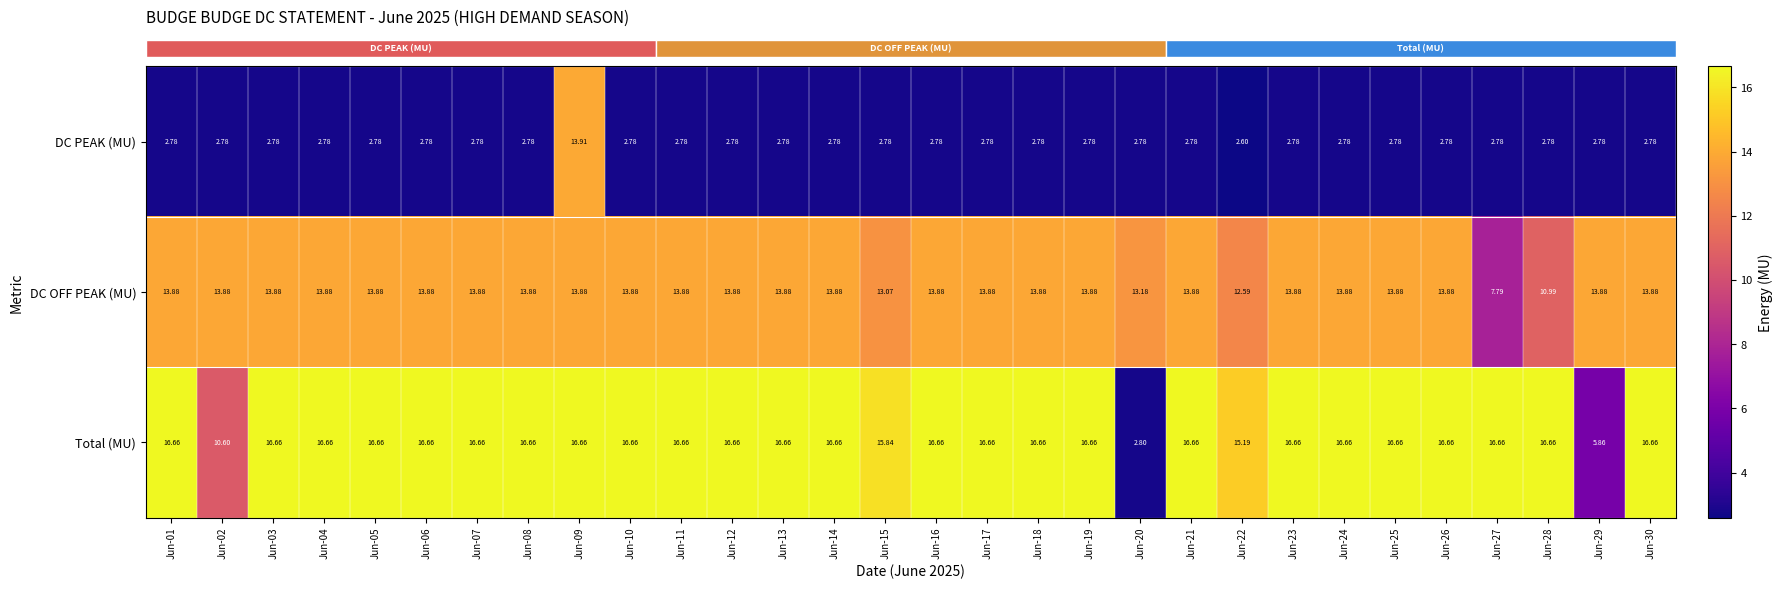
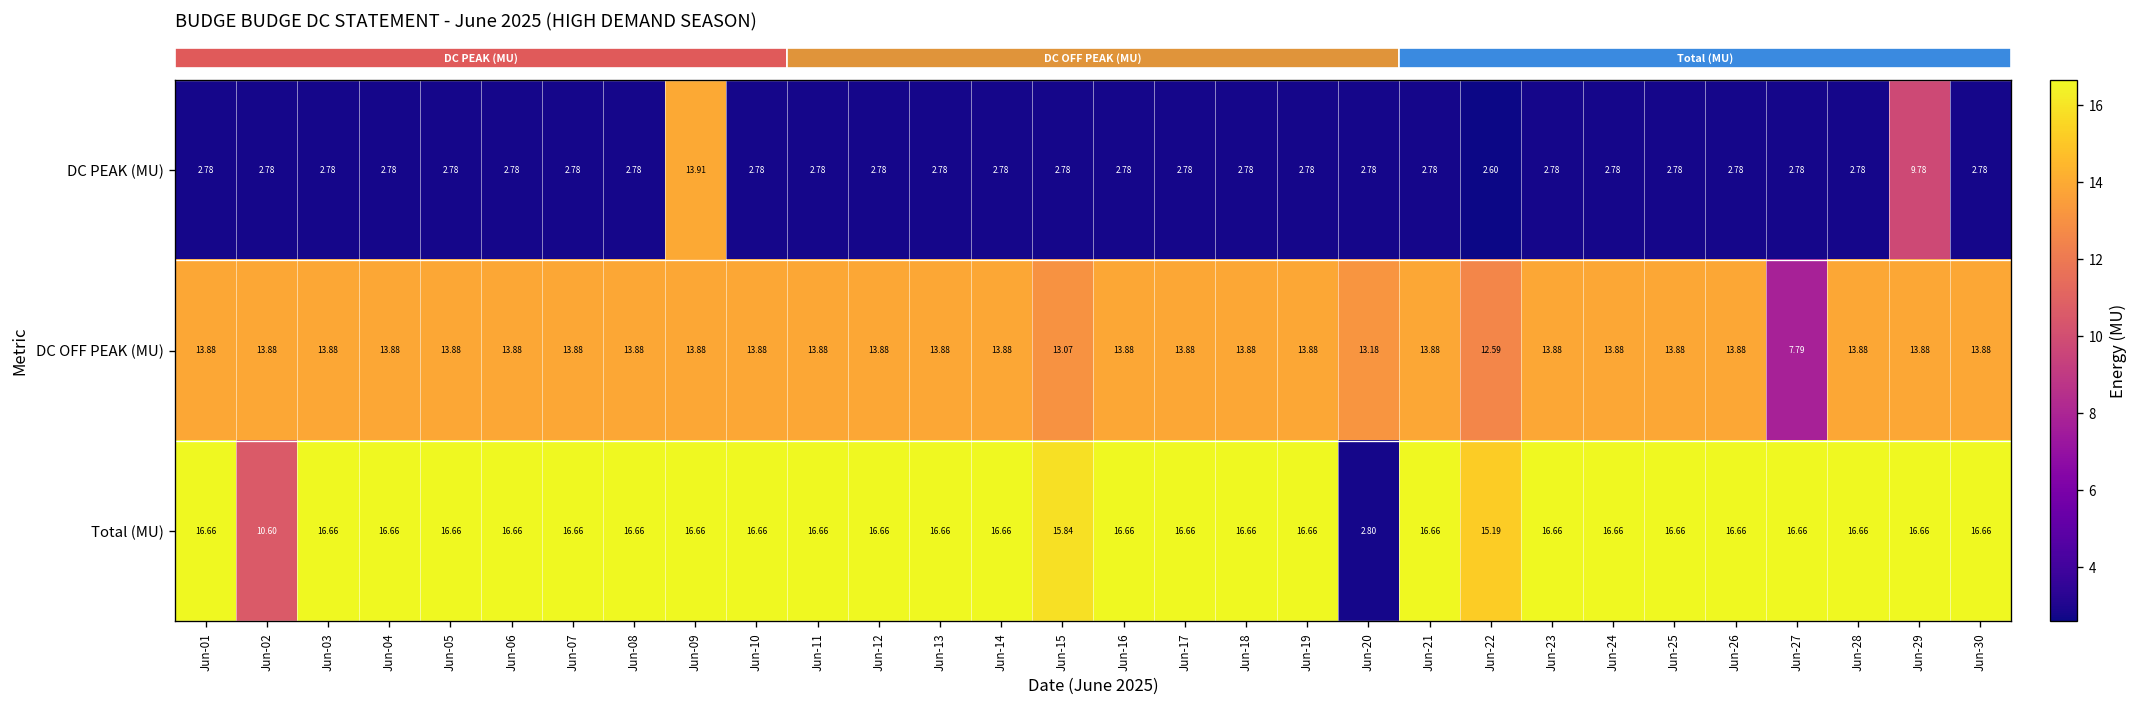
DC PEAK (MU), Jun-29: 2.78 -> 9.78
DC OFF PEAK (MU), Jun-28: 10.99 -> 13.88
Total (MU), Jun-29: 5.86 -> 16.66
